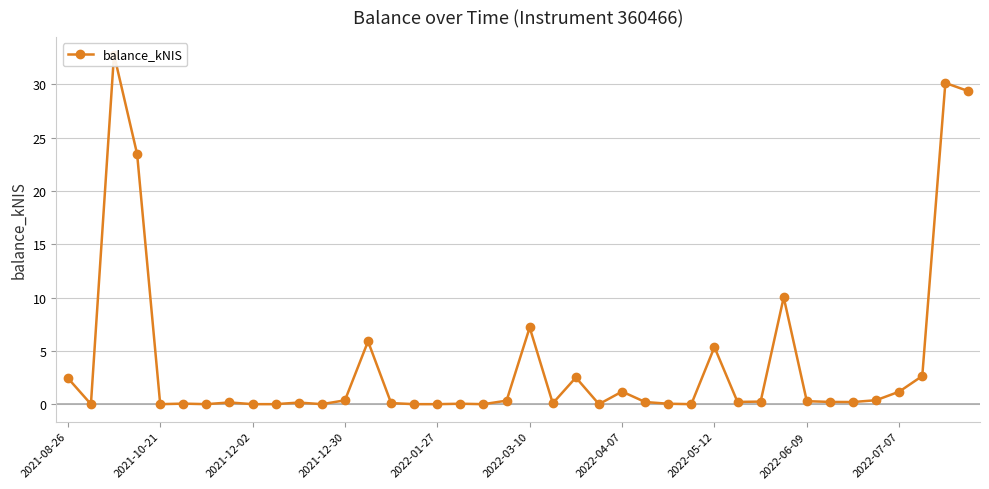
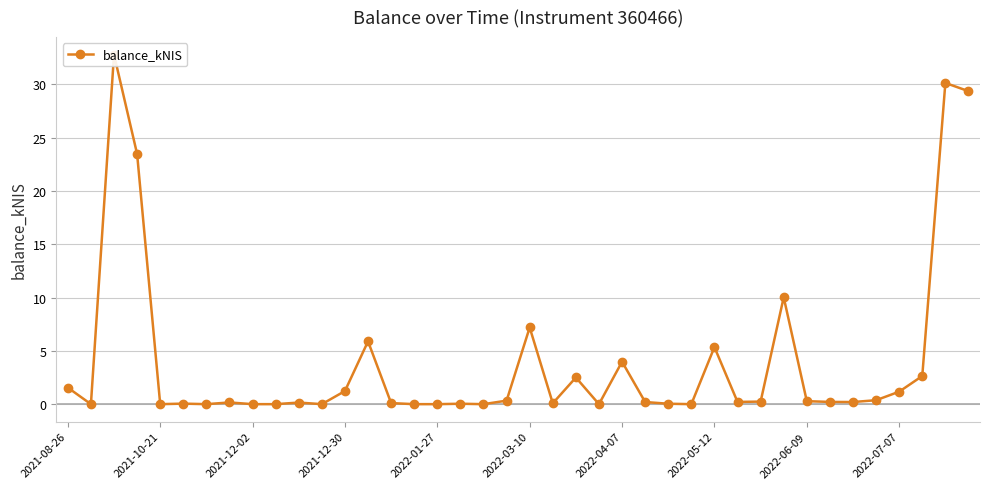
2021-08-26: 2.5 -> 1.6
2021-12-30: 0.4 -> 1.2
2022-04-07: 1.2 -> 4.0
